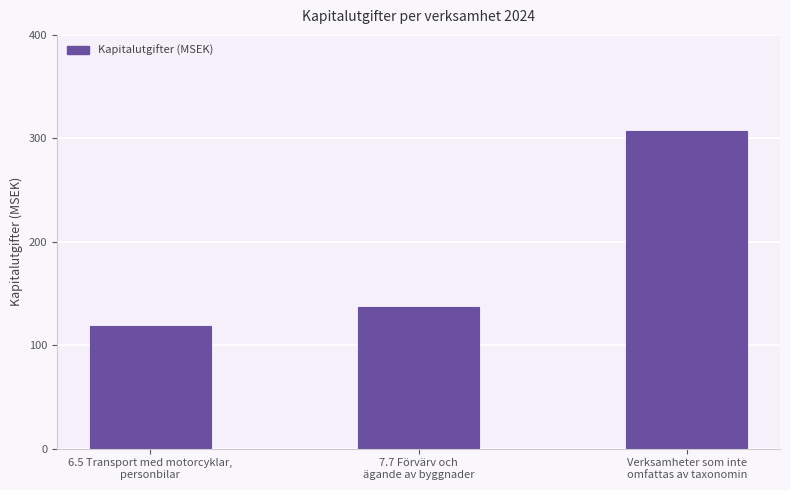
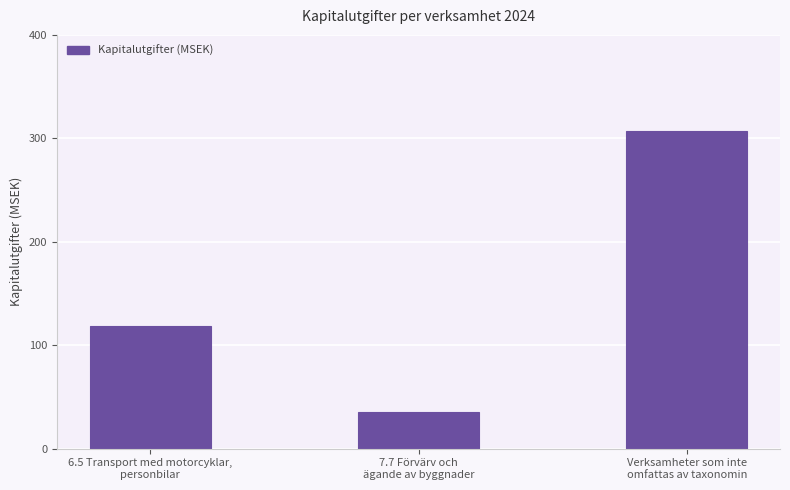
7.7 Förvärv och ägande av byggnader: 137 -> 35
